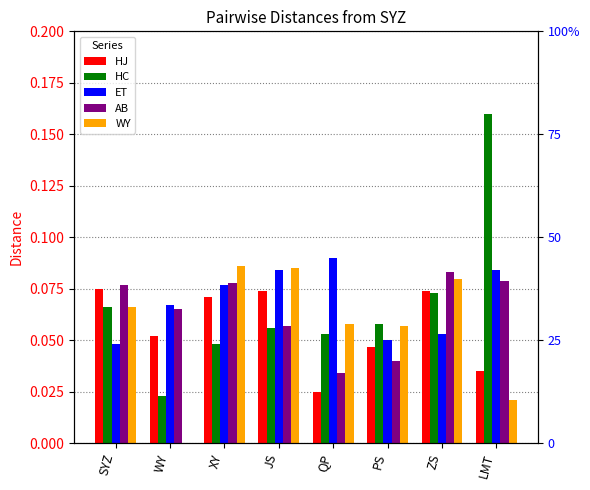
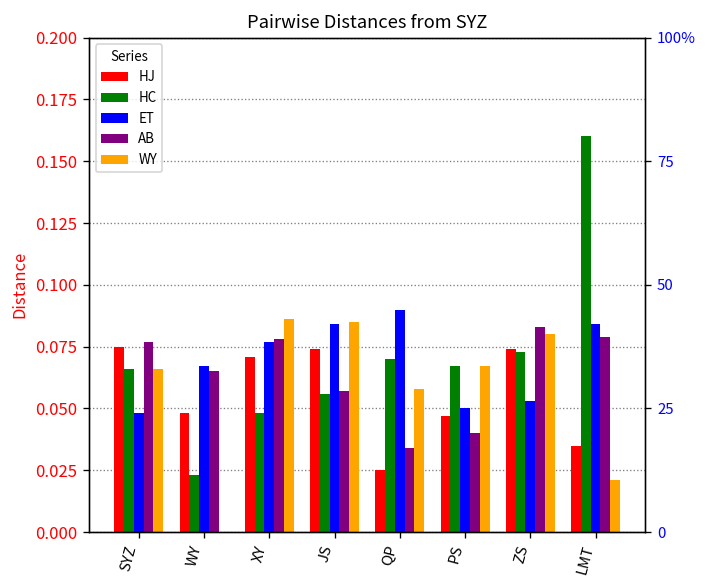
HJ, WY: 0.052 -> 0.048
HC, QP: 0.053 -> 0.070
HC, PS: 0.058 -> 0.067
WY, PS: 0.057 -> 0.067
